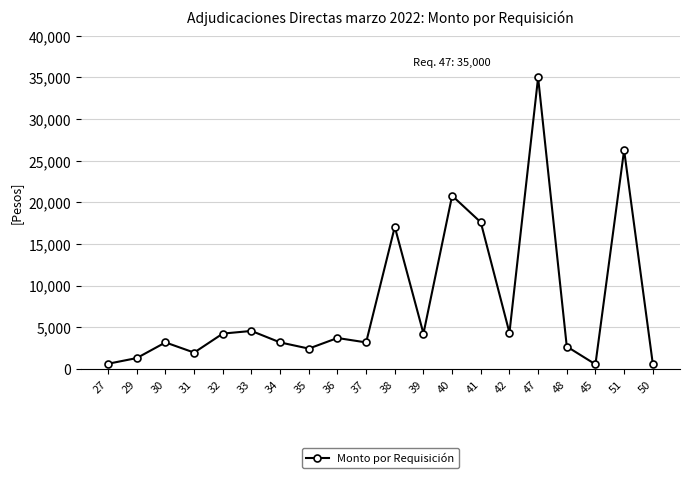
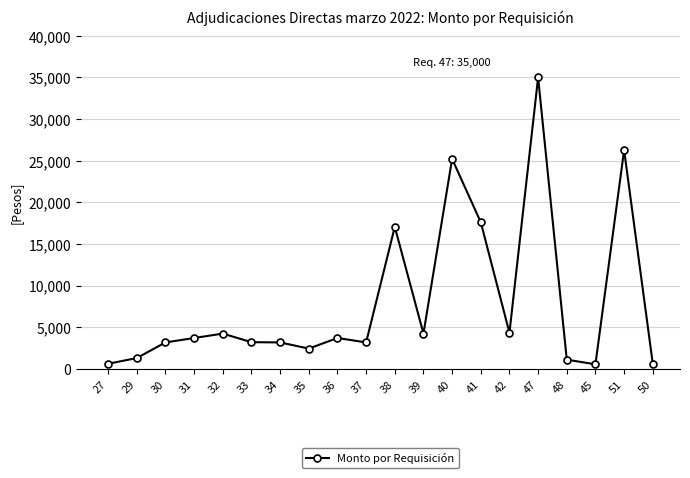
31: 2,000 -> 4,000
33: 5,000 -> 3,000
40: 21,000 -> 25,000
48: 3,000 -> 1,000
